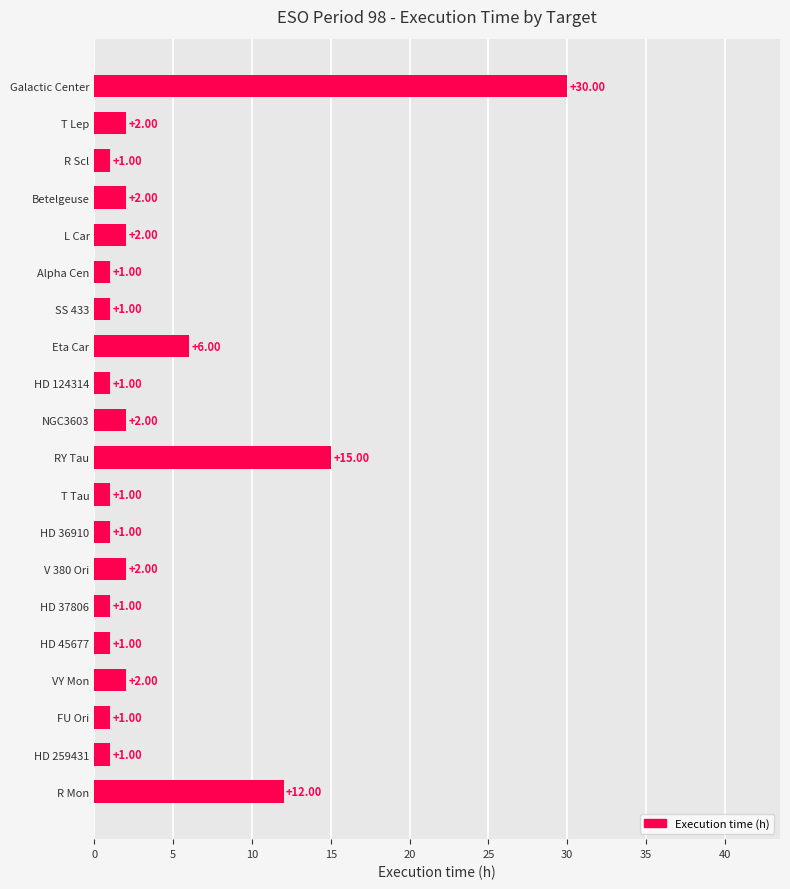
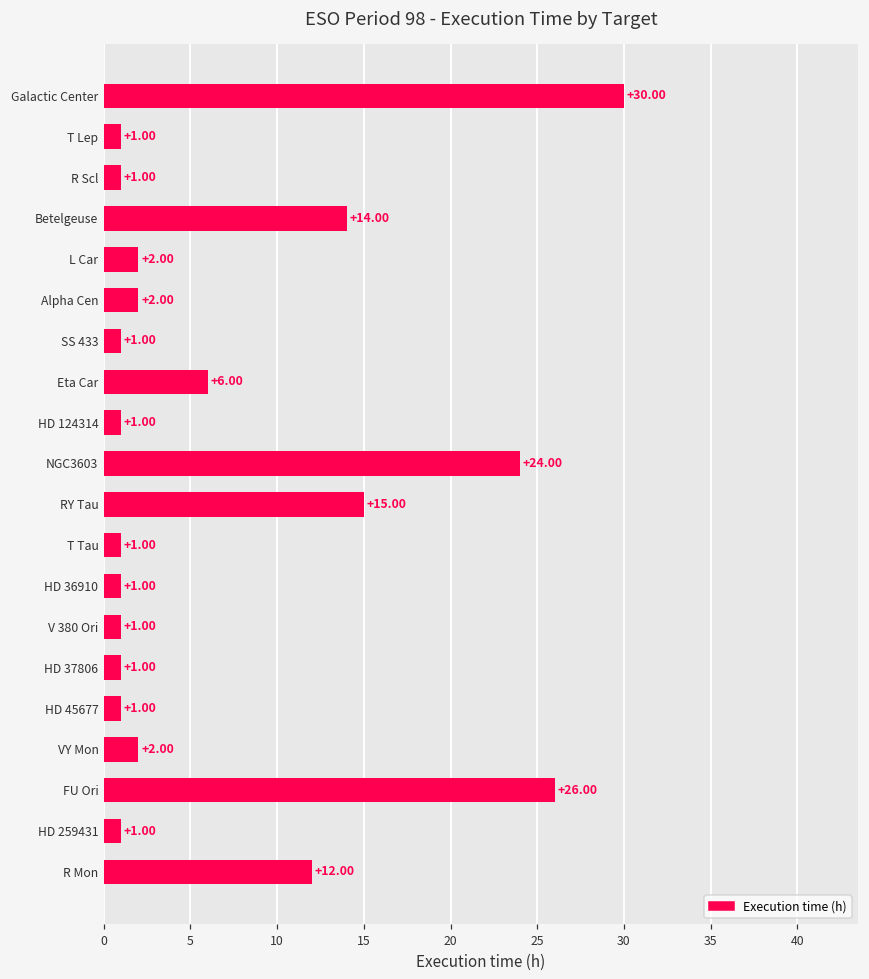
T Lep: +2.00 -> +1.00
Betelgeuse: +2.00 -> +14.00
Alpha Cen: +1.00 -> +2.00
NGC3603: +2.00 -> +24.00
V 380 Ori: +2.00 -> +1.00
FU Ori: +1.00 -> +26.00
